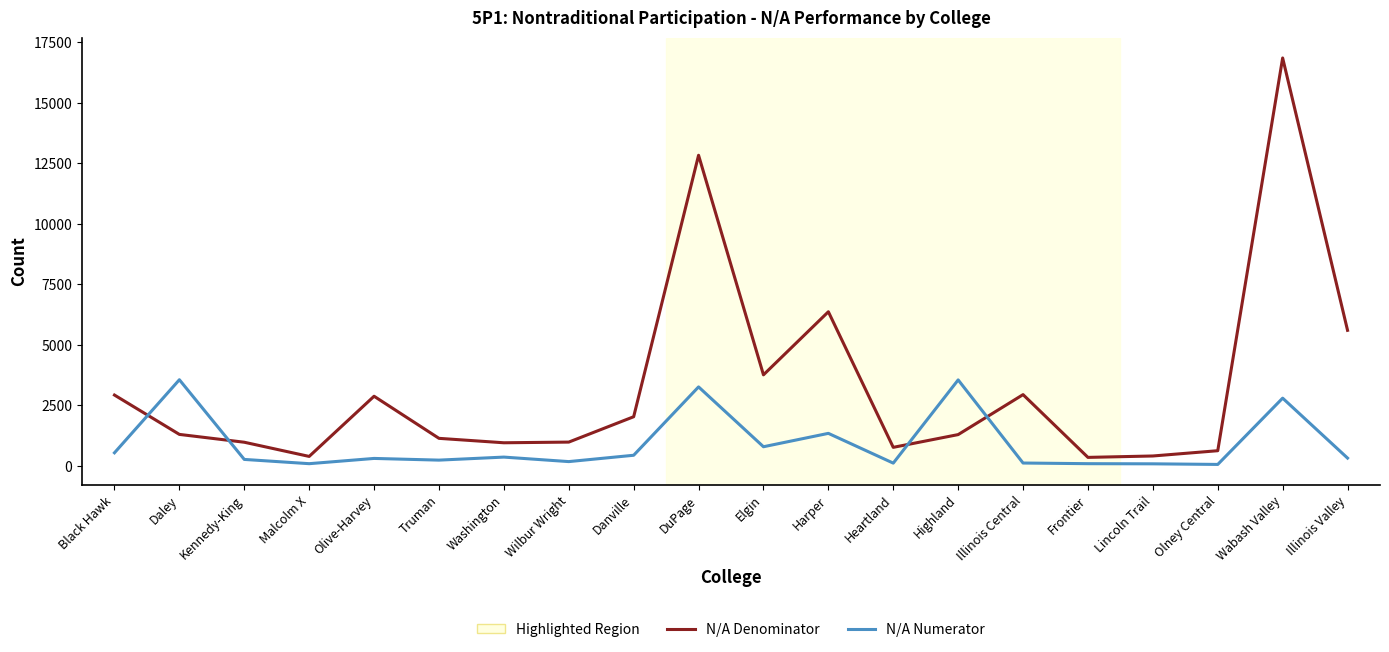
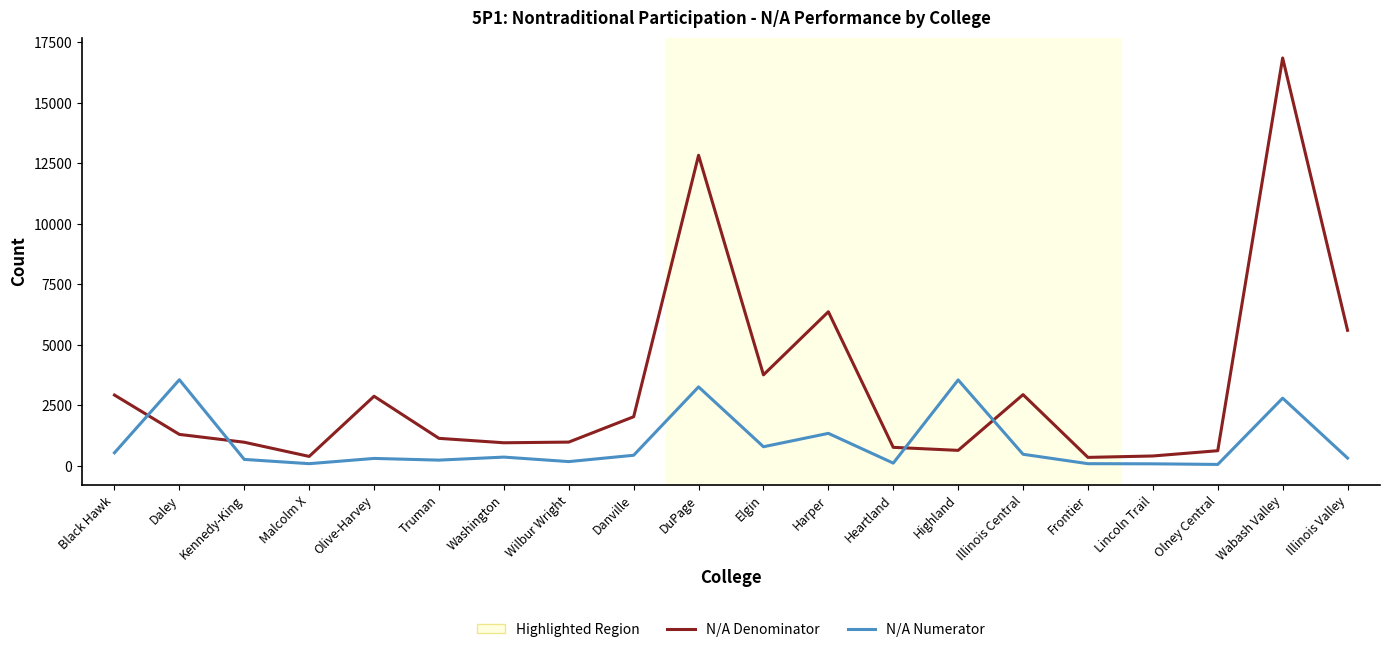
N/A Denominator, Highland: 1300 -> 600
N/A Numerator, Illinois Central: 100 -> 500
